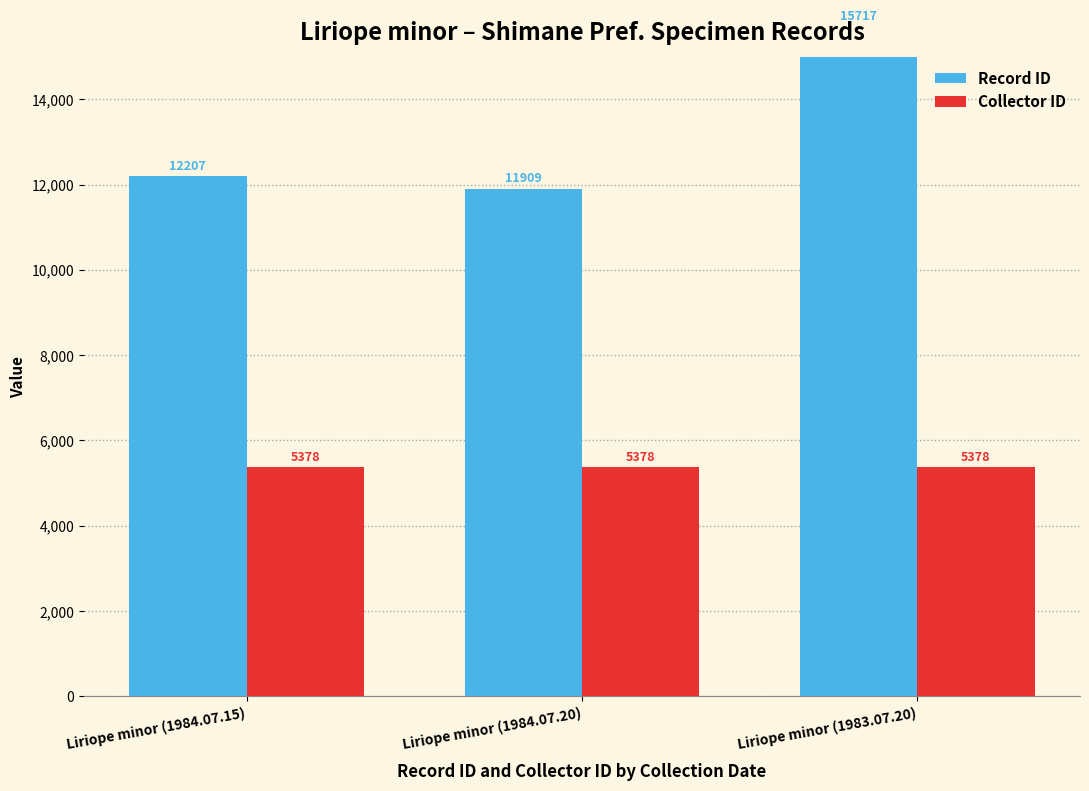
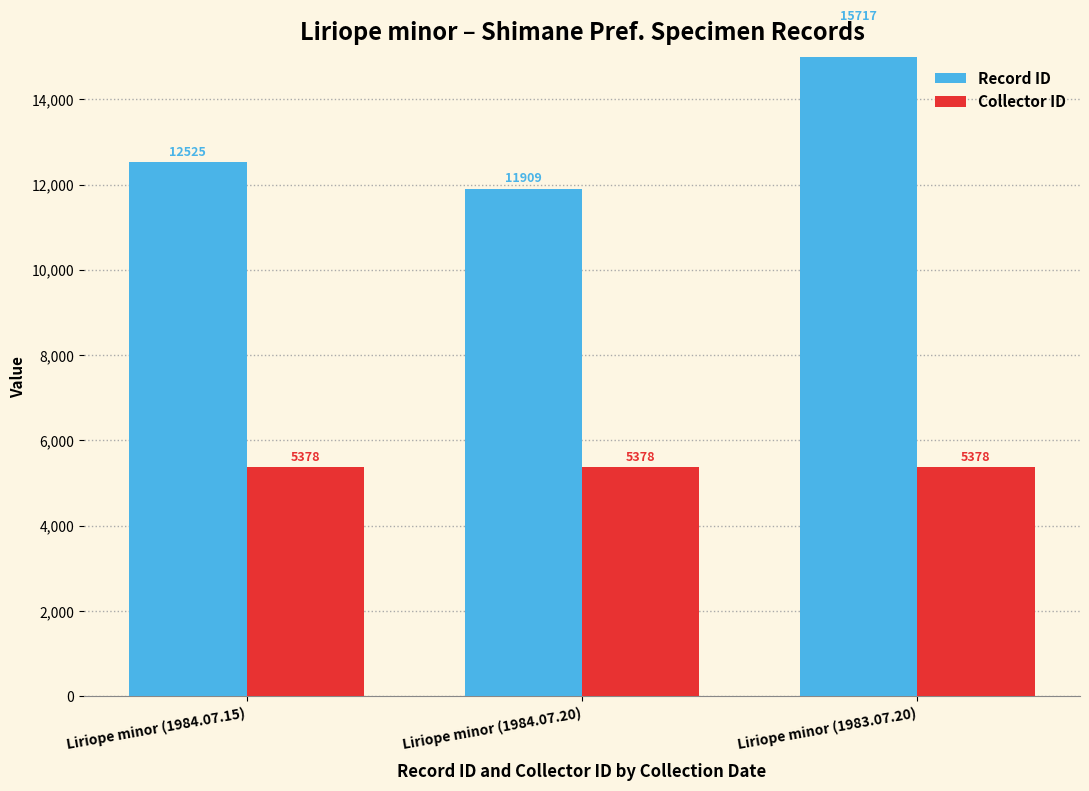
Record ID, Liriope minor (1984.07.15): 12207 -> 12525
